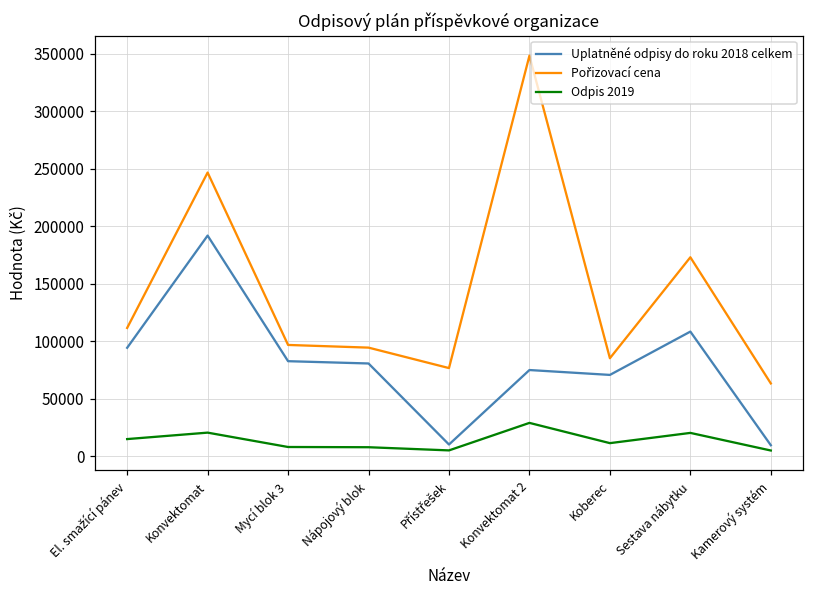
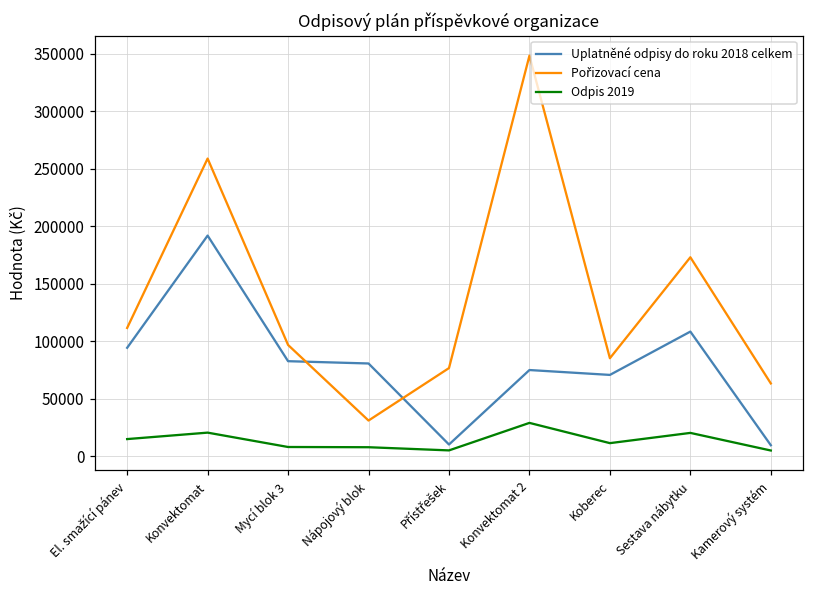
Pořizovací cena, Konvektomat: 247000 -> 259000
Pořizovací cena, Nápojový blok: 95000 -> 31000
